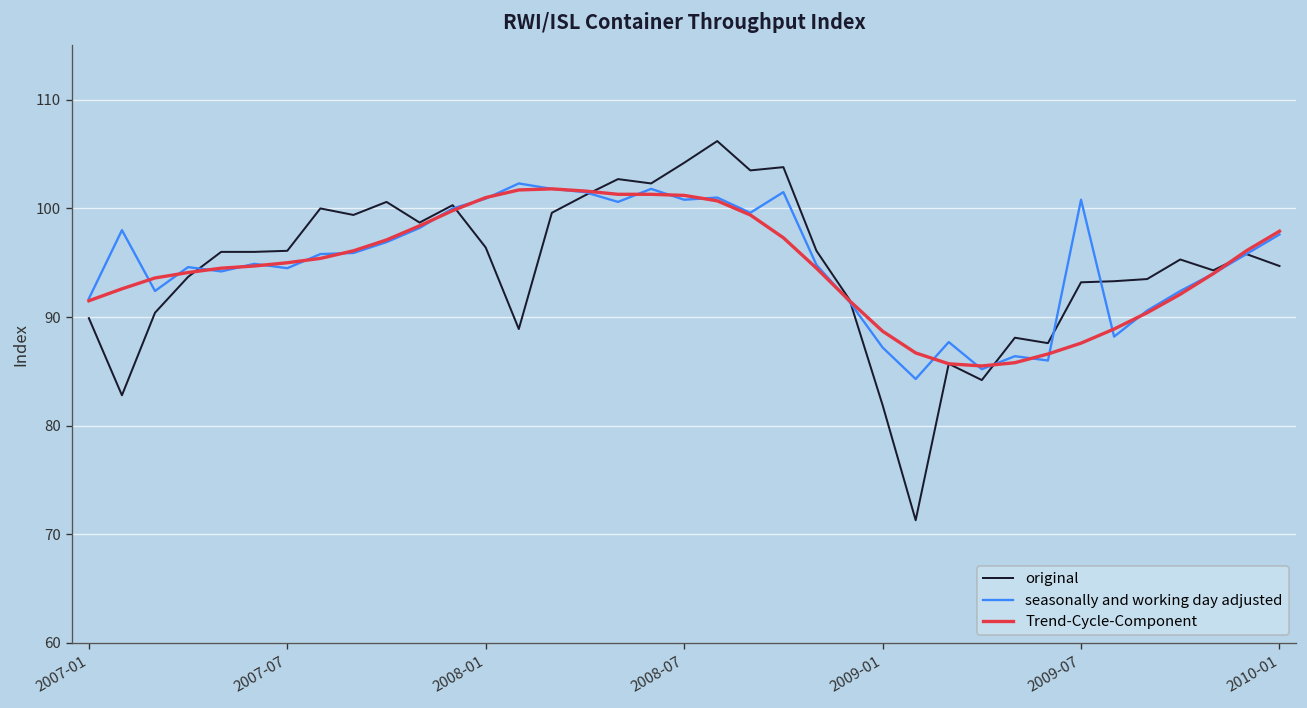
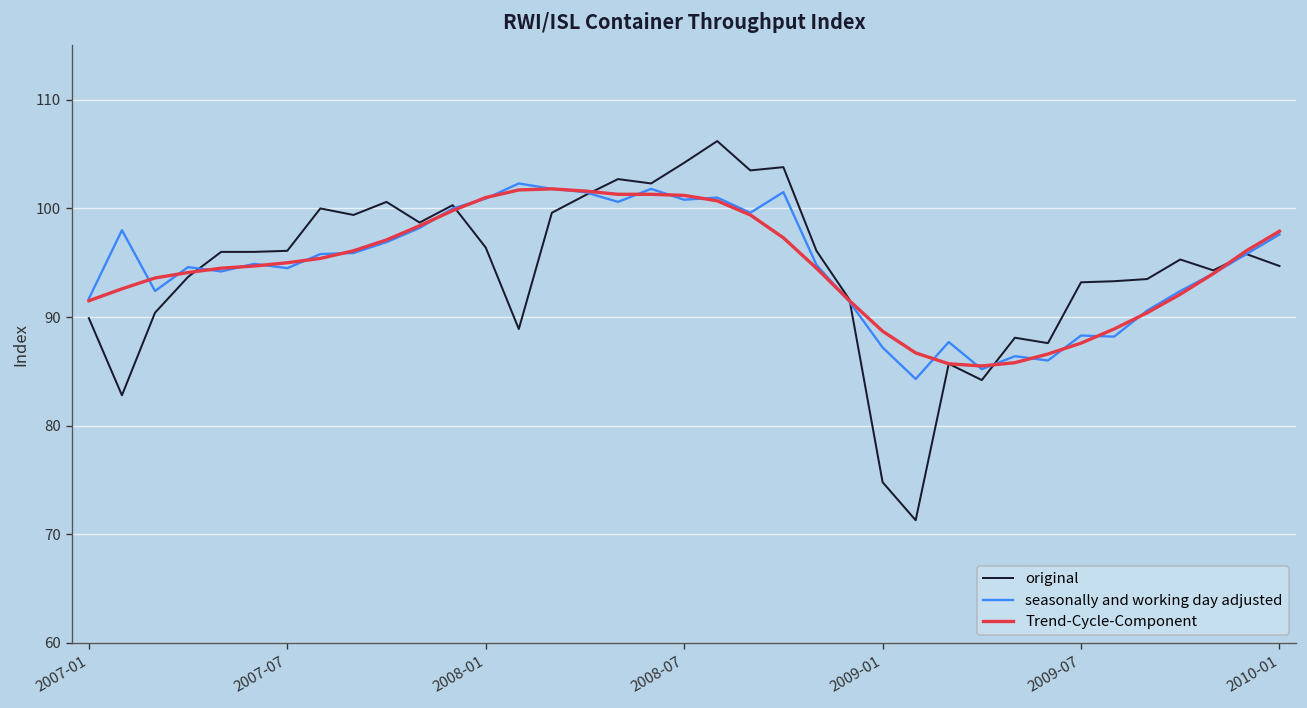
original, 2009-01: 82 -> 75
seasonally and working day adjusted, 2009-07: 101 -> 88
